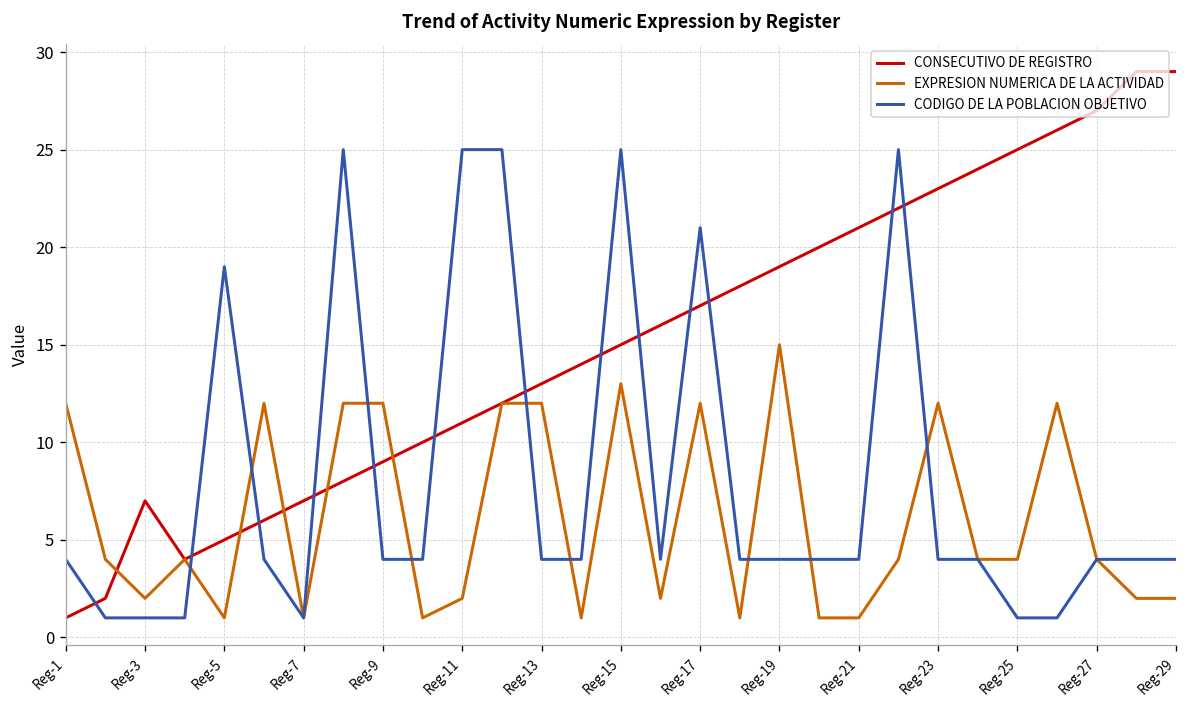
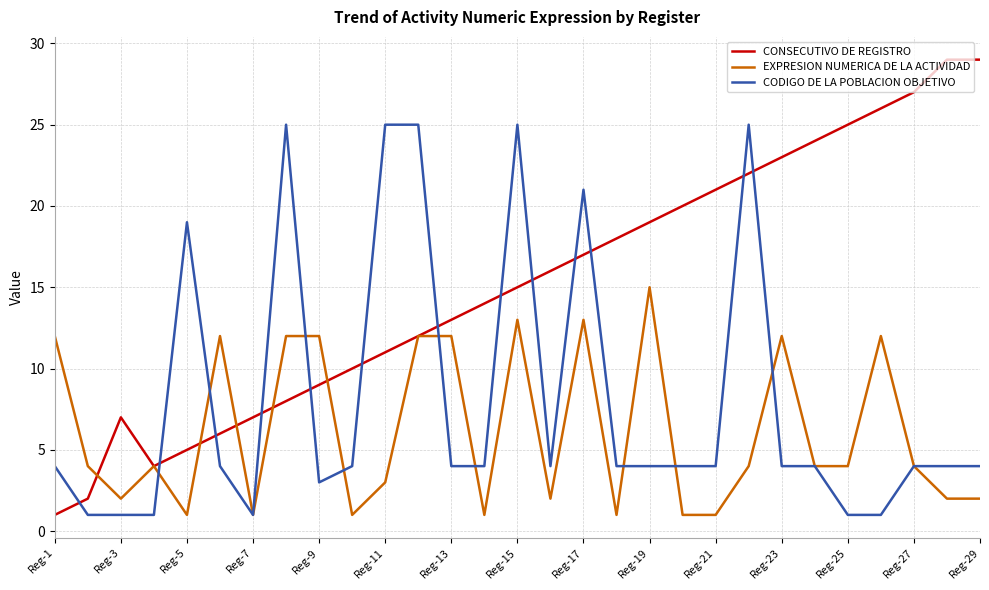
CODIGO DE LA POBLACION OBJETIVO, Reg-9: 4 -> 3
EXPRESION NUMERICA DE LA ACTIVIDAD, Reg-11: 2 -> 3
EXPRESION NUMERICA DE LA ACTIVIDAD, Reg-17: 12 -> 13
